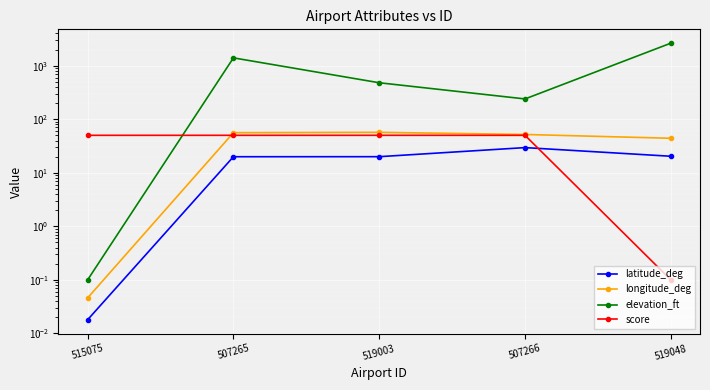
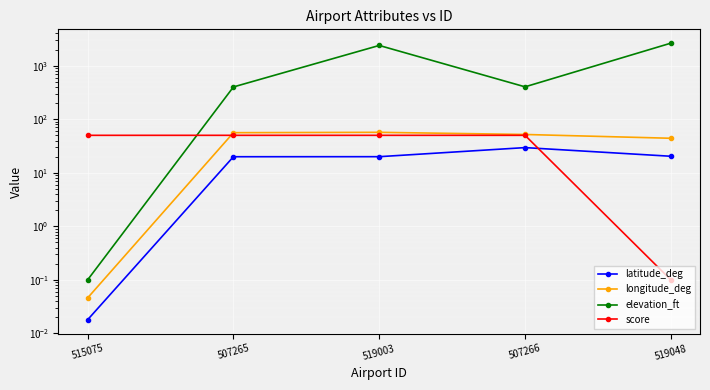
elevation_ft, 507265: 1400 -> 400
elevation_ft, 519003: 500 -> 2000
elevation_ft, 507266: 200 -> 400
